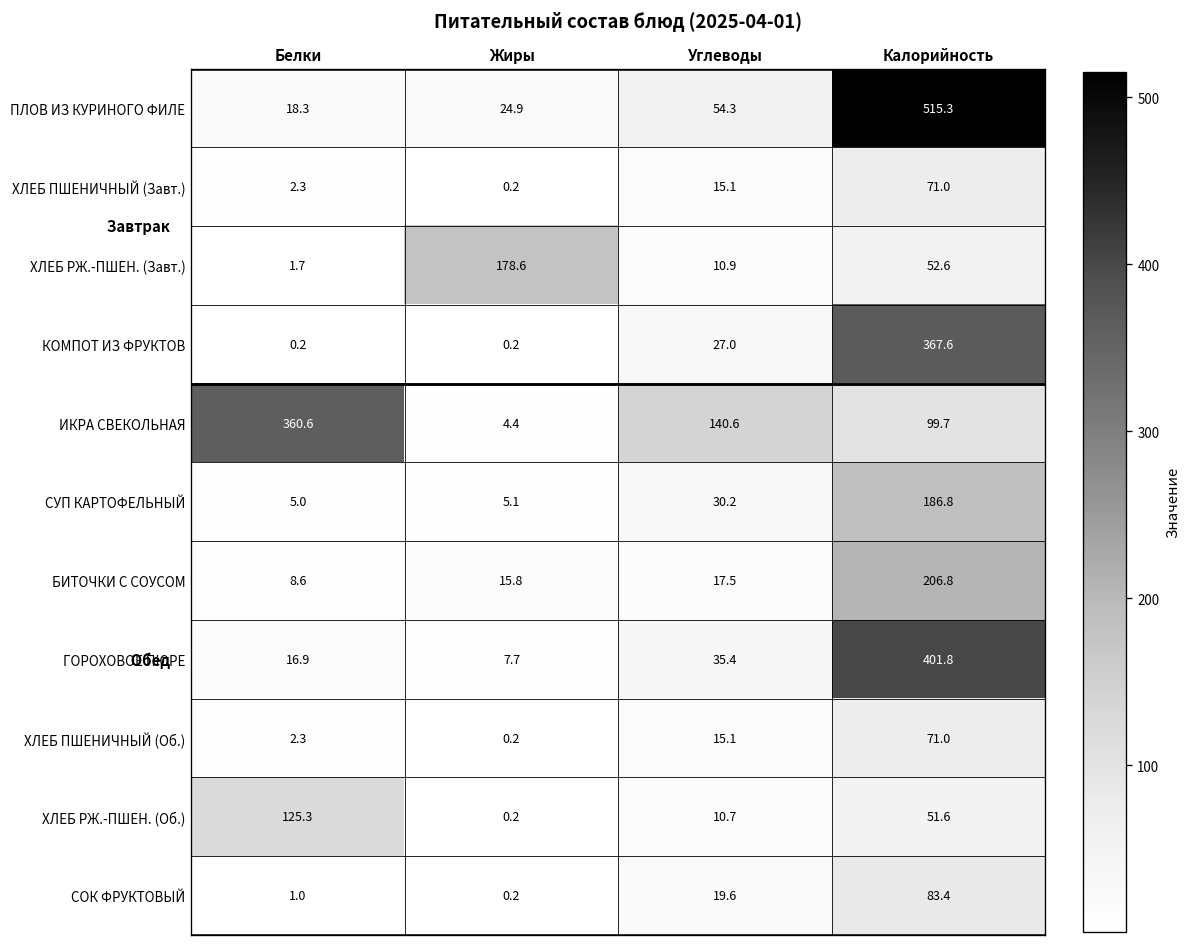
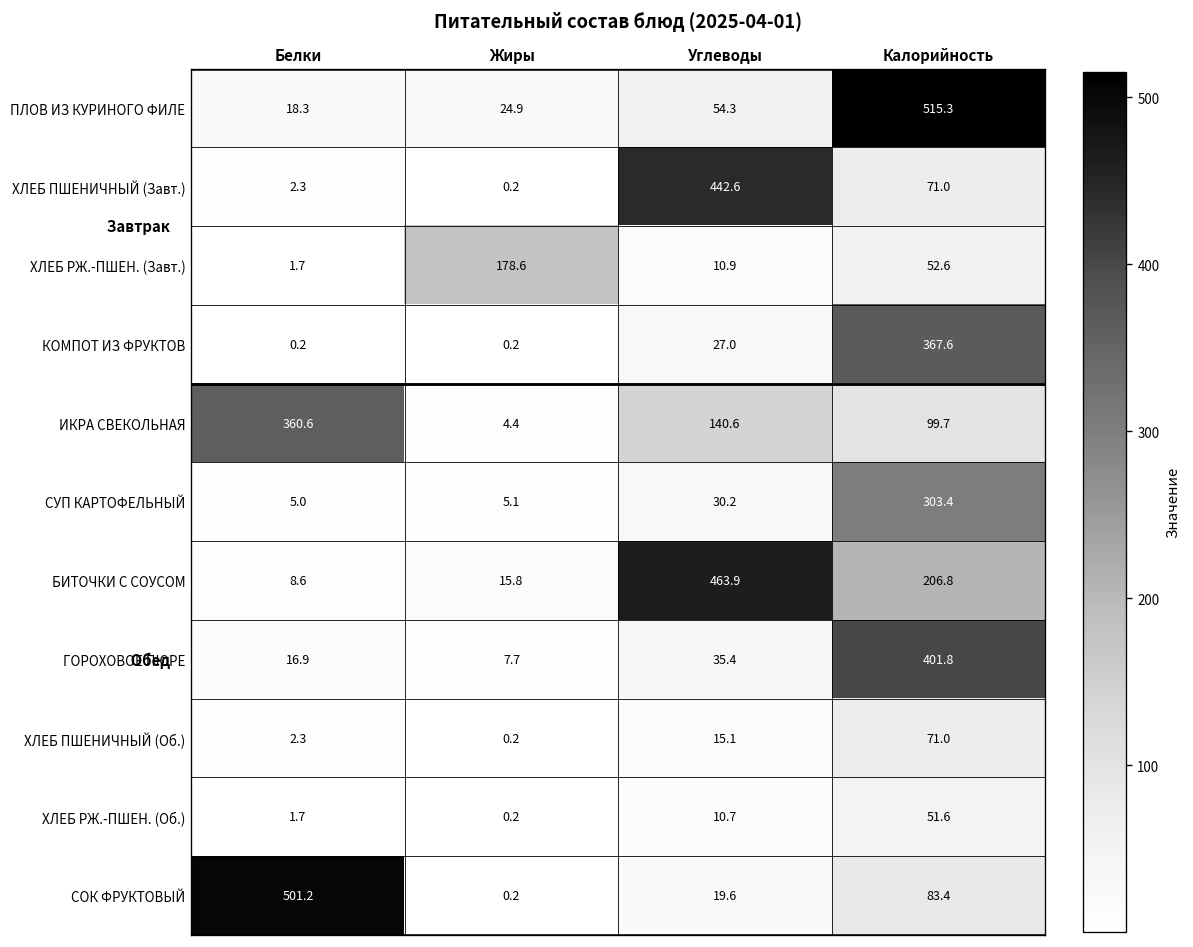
ХЛЕБ ПШЕНИЧНЫЙ (Завт.), Углеводы: 15.1 -> 442.6
СУП КАРТОФЕЛЬНЫЙ, Калорийность: 186.8 -> 303.4
БИТОЧКИ С СОУСОМ, Углеводы: 17.5 -> 463.9
ХЛЕБ РЖ.-ПШЕН. (Об.), Белки: 125.3 -> 1.7
СОК ФРУКТОВЫЙ, Белки: 1.0 -> 501.2
